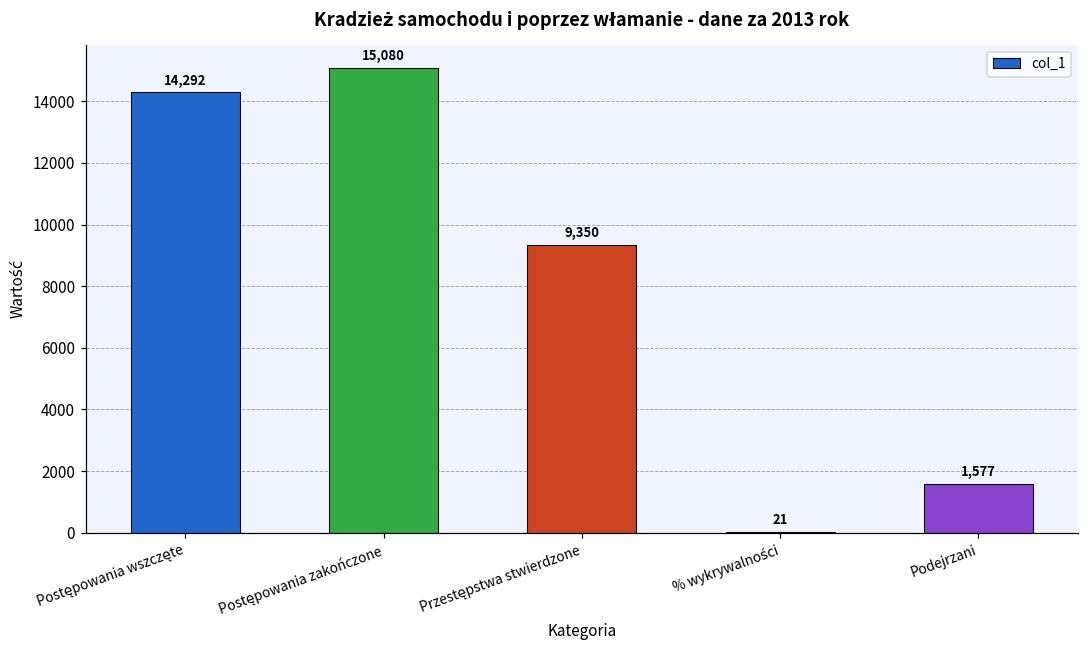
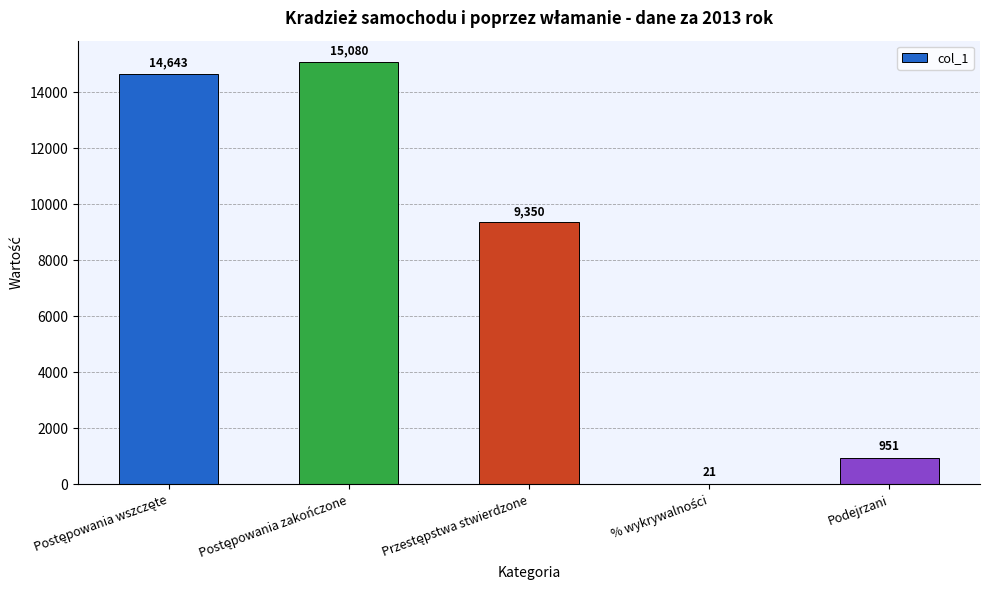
Postępowania wszczęte: 14,292 -> 14,643
Podejrzani: 1,577 -> 951
